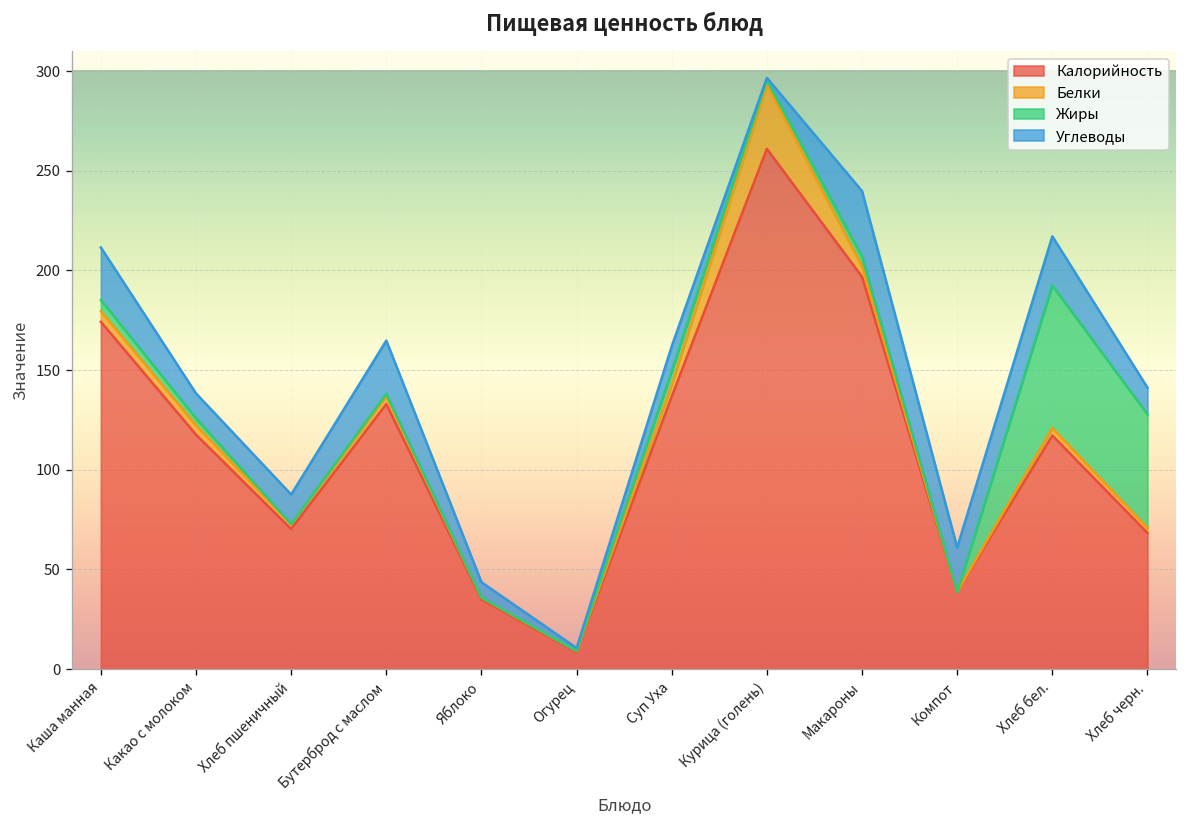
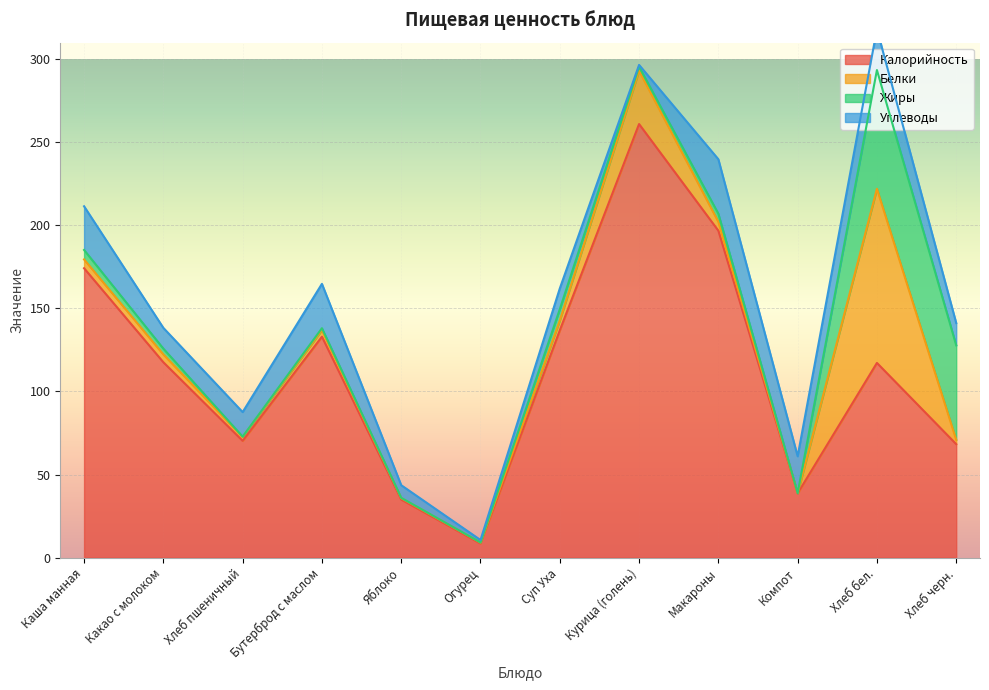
Белки, Хлеб бел.: 4 -> 105
